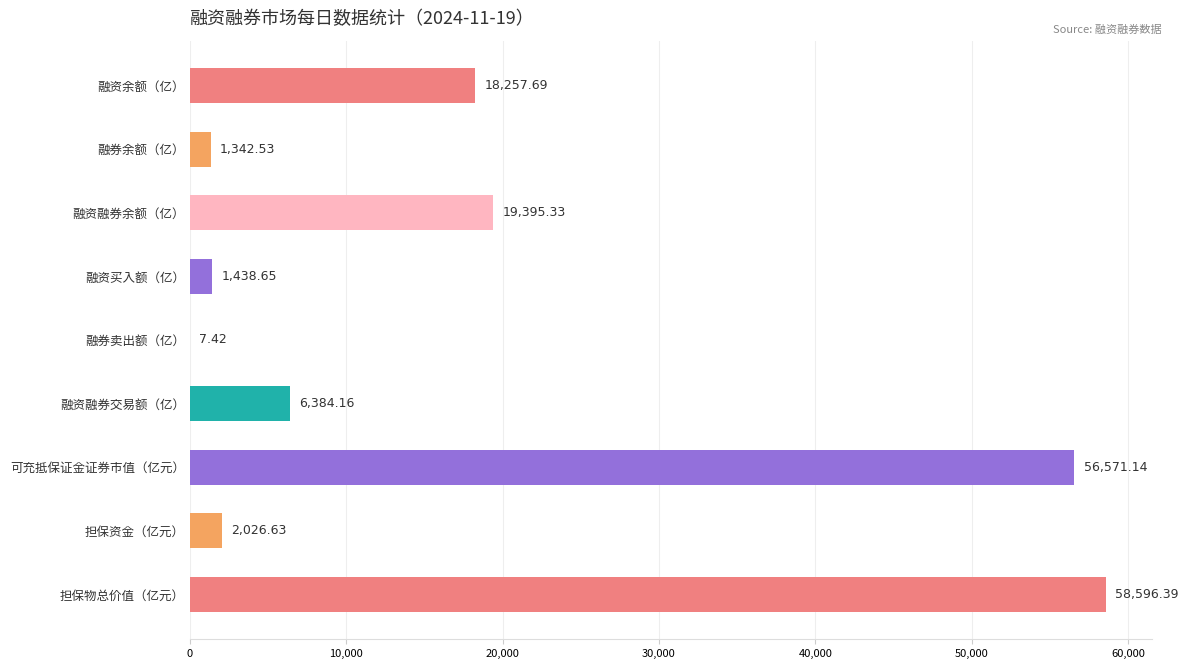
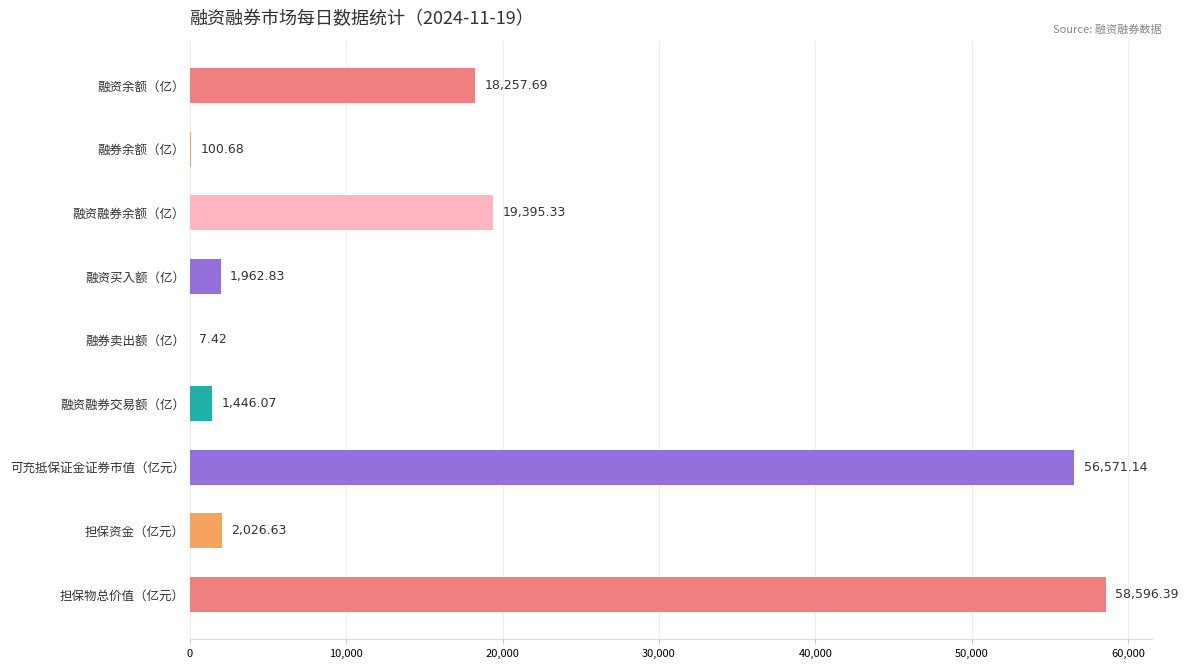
融券余额（亿）: 1,342.53 -> 100.68
融资买入额（亿）: 1,438.65 -> 1,962.83
融资融券交易额（亿）: 6,384.16 -> 1,446.07
